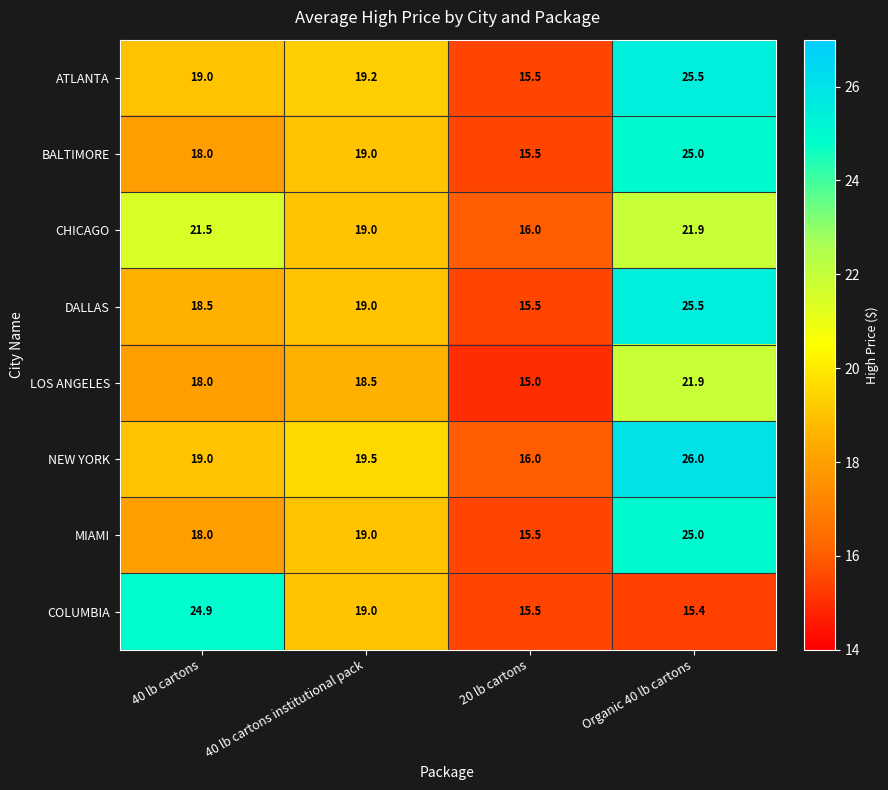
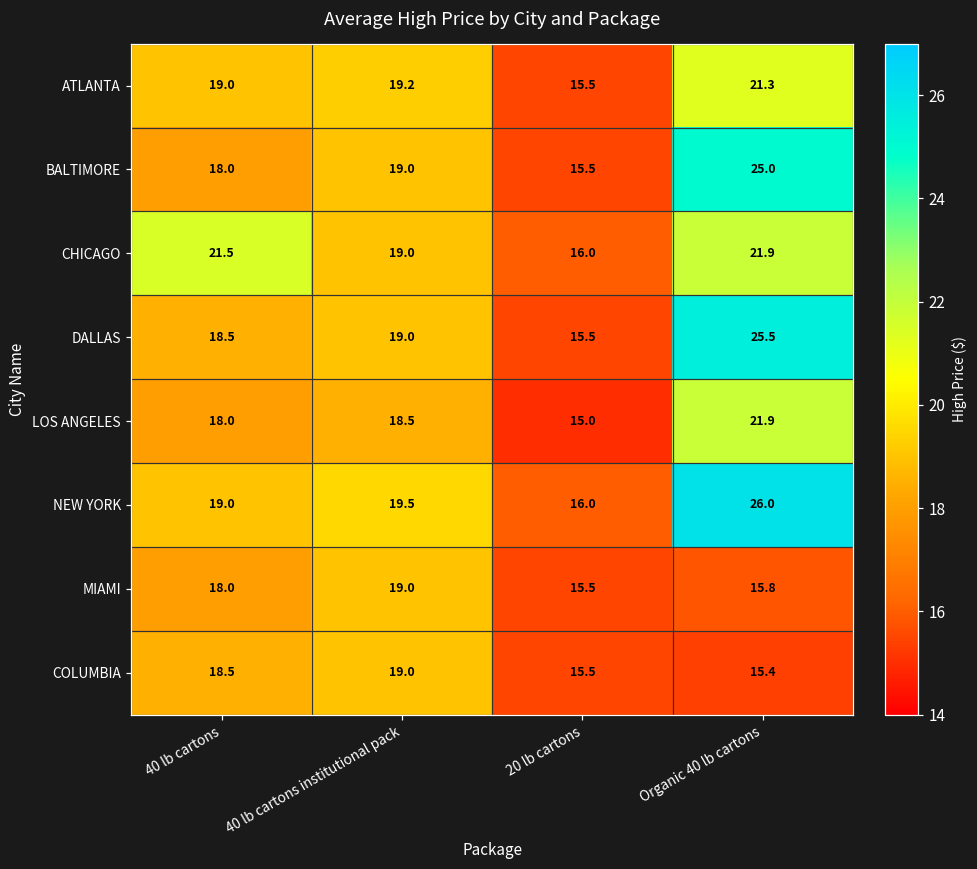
ATLANTA, Organic 40 lb cartons: 25.5 -> 21.3
MIAMI, Organic 40 lb cartons: 25.0 -> 15.8
COLUMBIA, 40 lb cartons: 24.9 -> 18.5
